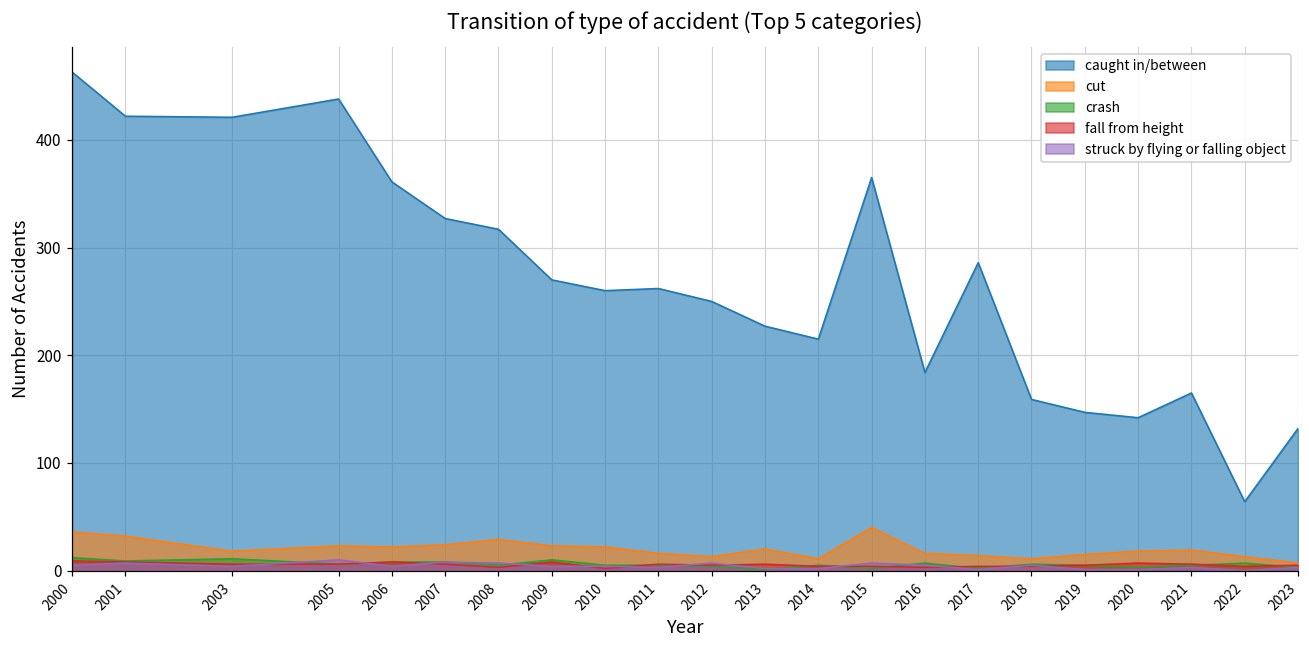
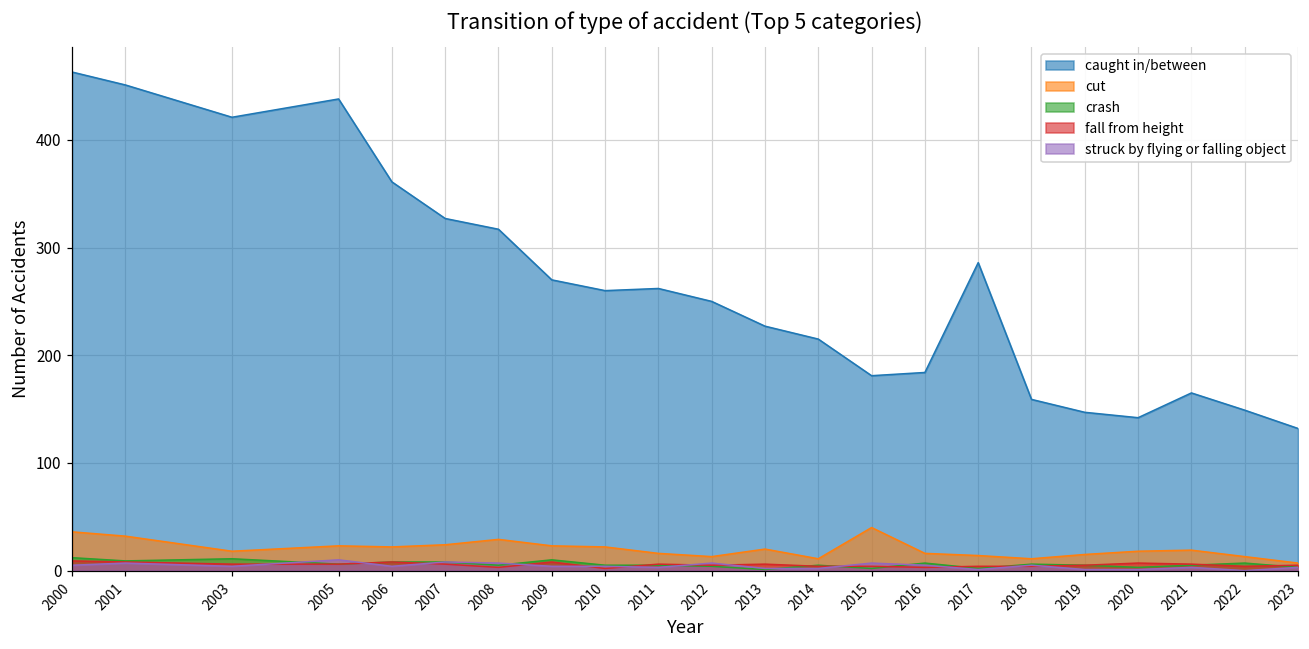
caught in/between, 2001: 420 -> 450
caught in/between, 2015: 370 -> 180
caught in/between, 2022: 60 -> 150
